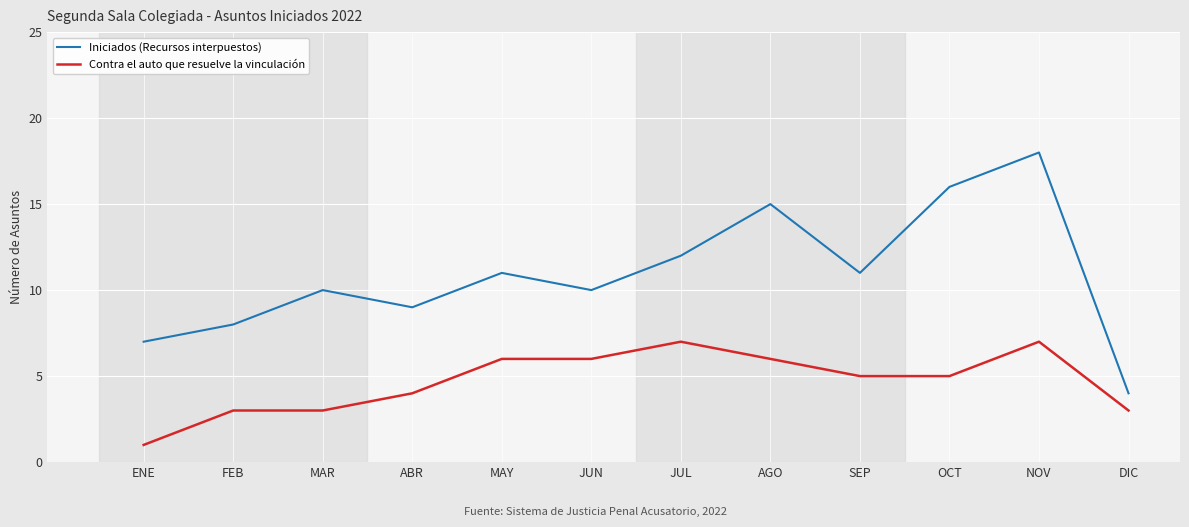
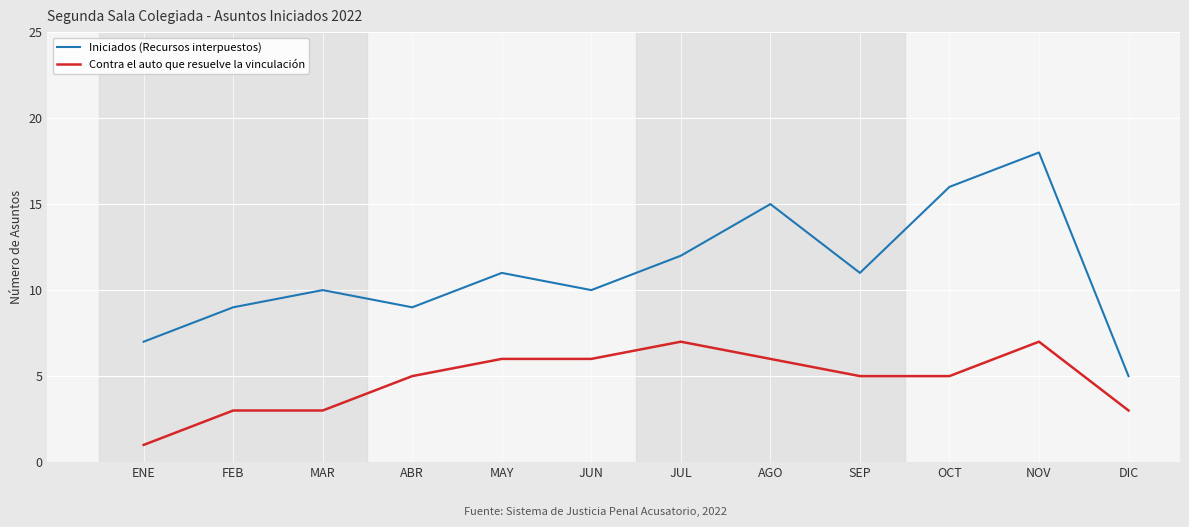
Iniciados (Recursos interpuestos), FEB: 8 -> 9
Contra el auto que resuelve la vinculación, ABR: 4 -> 5
Iniciados (Recursos interpuestos), DIC: 4 -> 5
